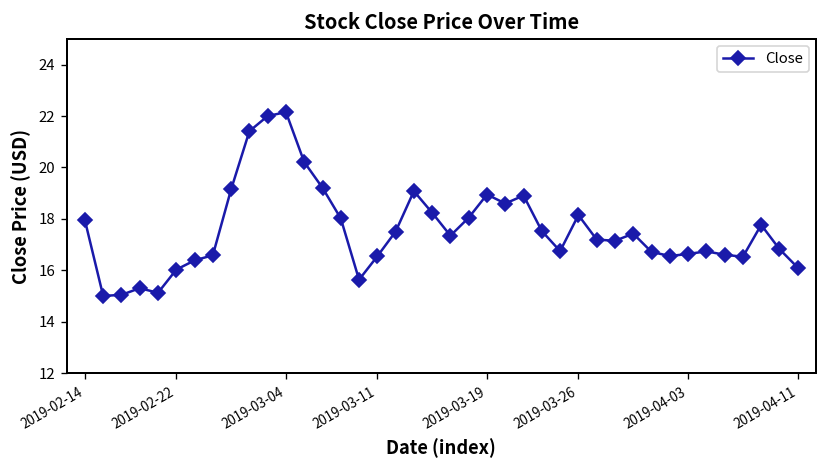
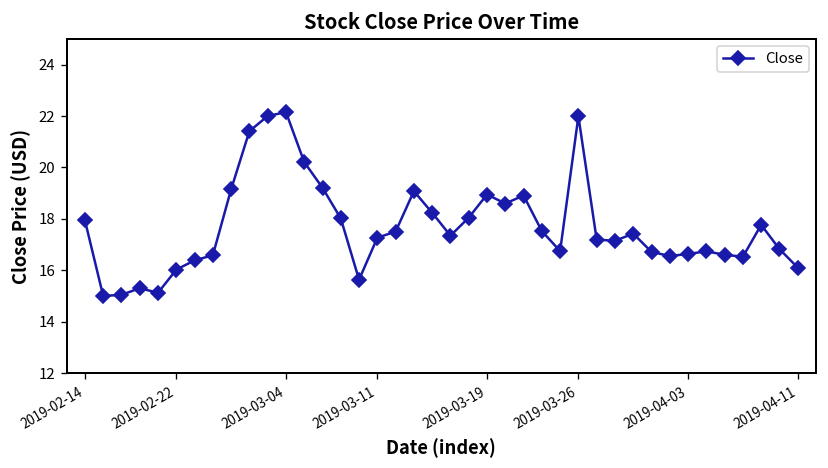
2019-03-11: 16.6 -> 17.3
2019-03-26: 18.2 -> 22.0
